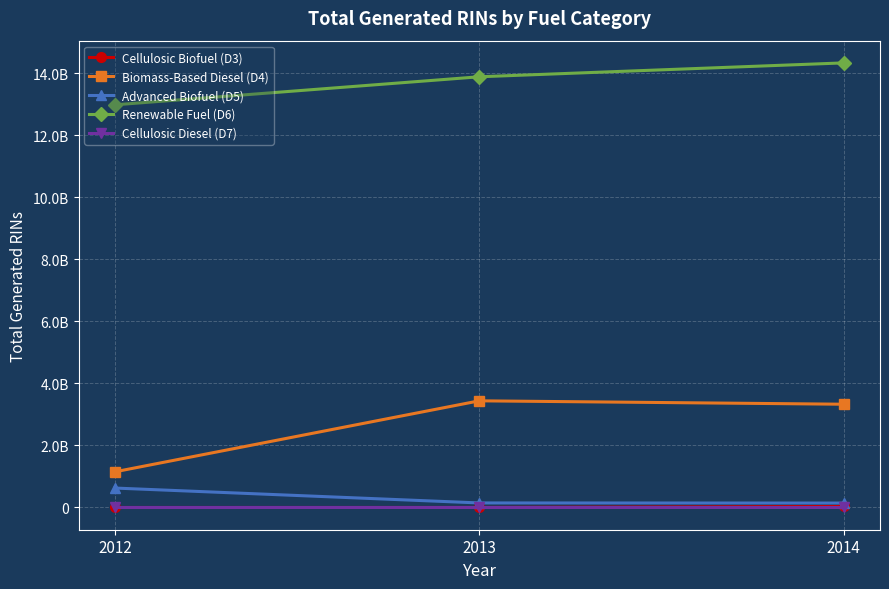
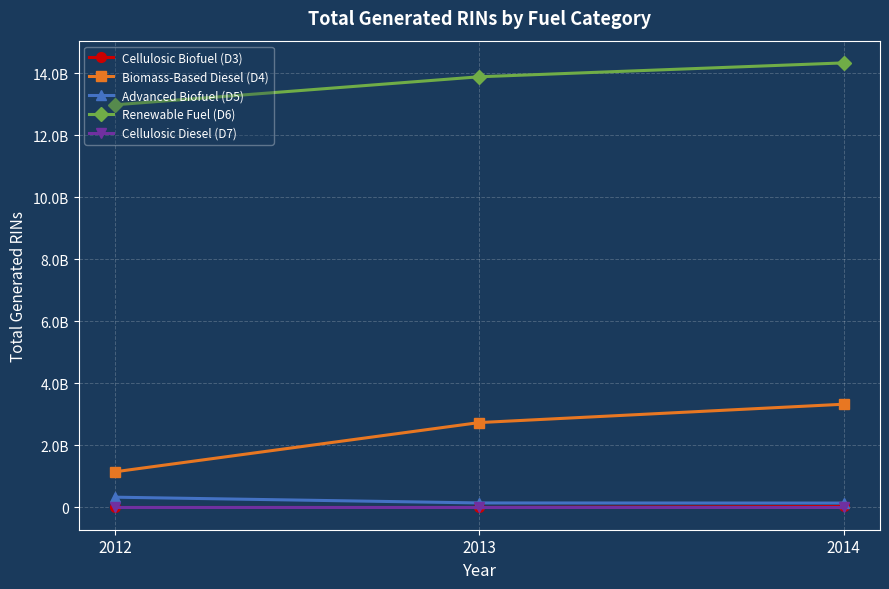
Advanced Biofuel (D5), 2012: 600000000 -> 300000000
Biomass-Based Diesel (D4), 2013: 3400000000 -> 2700000000
